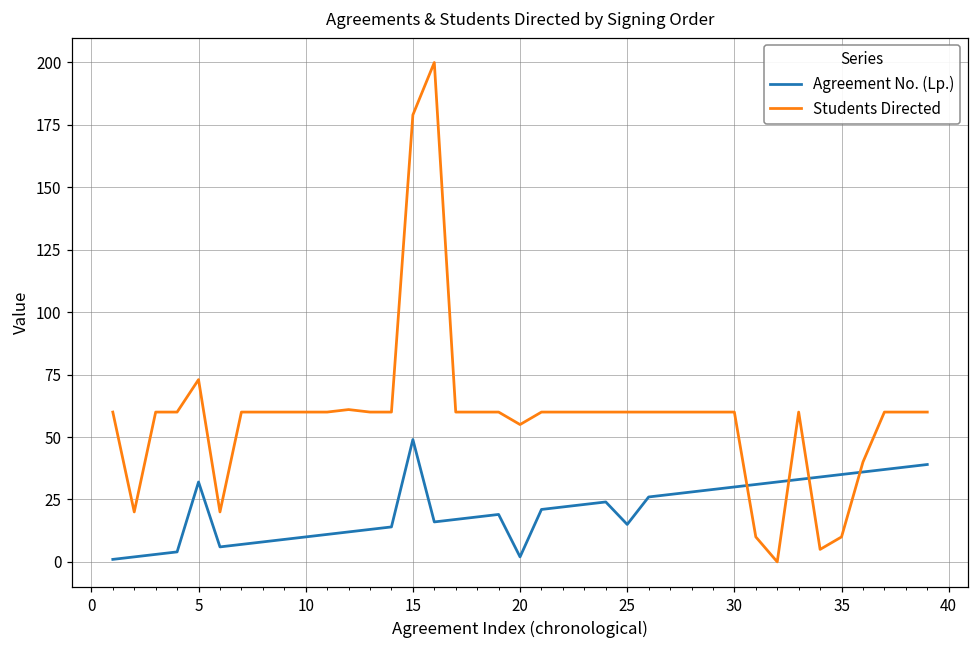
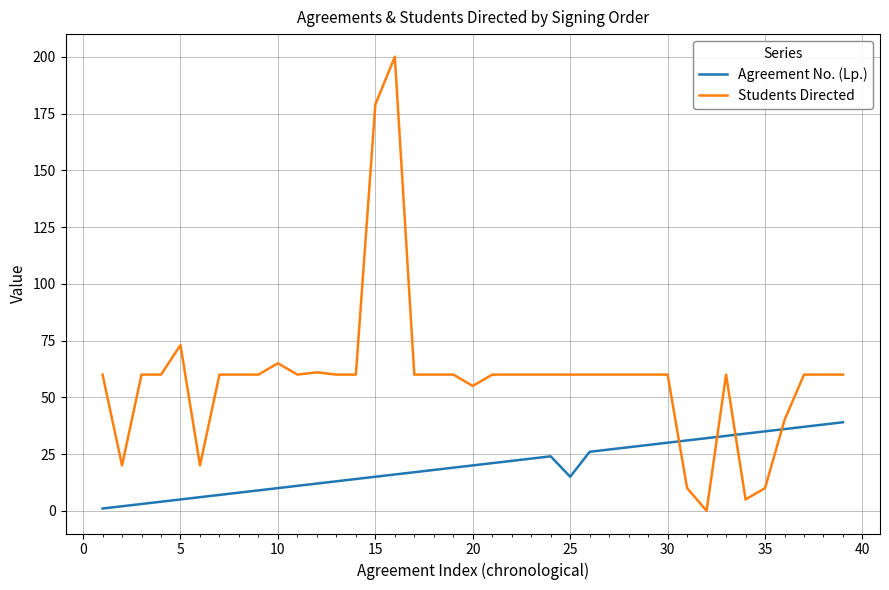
Agreement No. (Lp.), 5: 32 -> 5
Students Directed, 10: 60 -> 65
Agreement No. (Lp.), 15: 49 -> 15
Agreement No. (Lp.), 20: 2 -> 20
